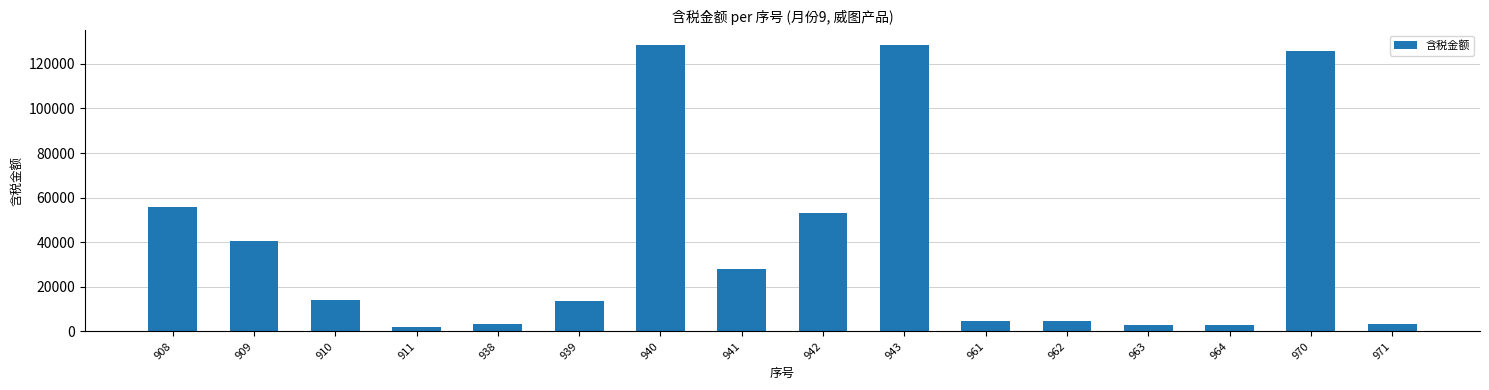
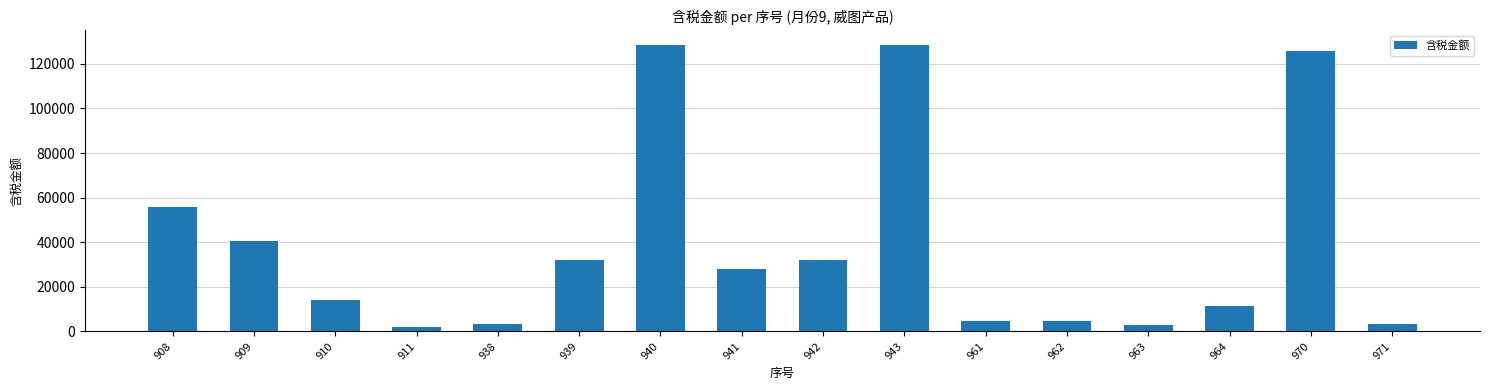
939: 14000 -> 32000
942: 53000 -> 32000
964: 3000 -> 11000
